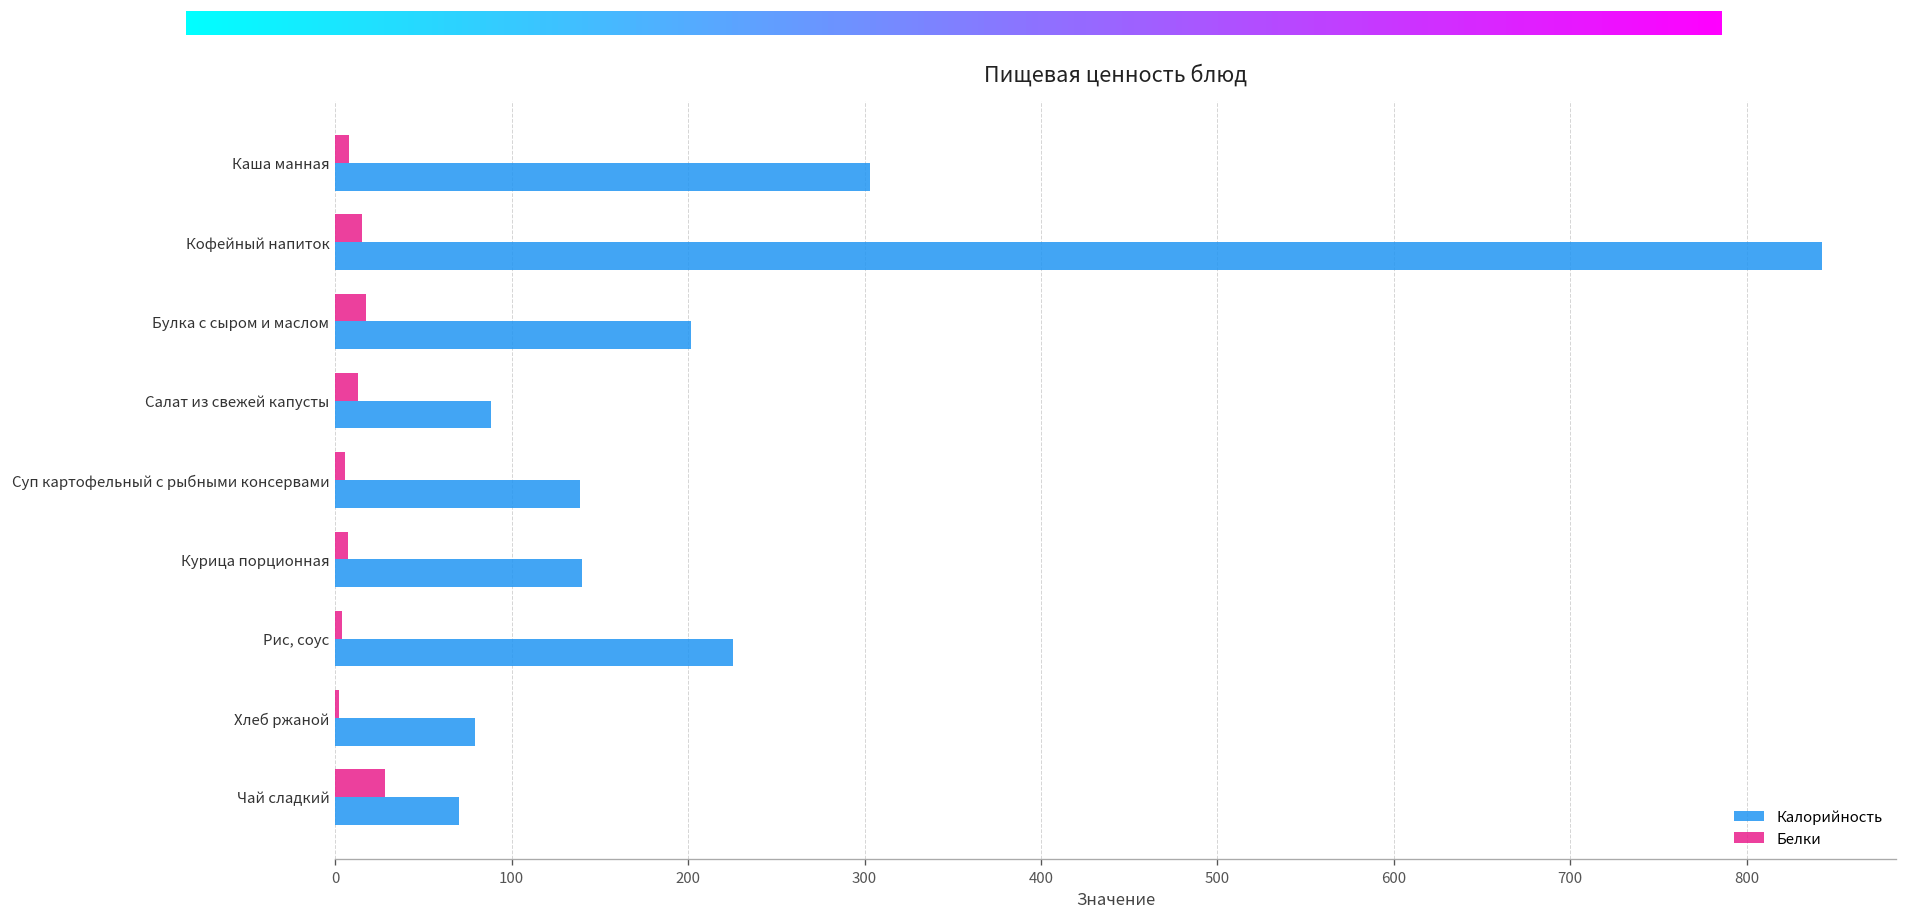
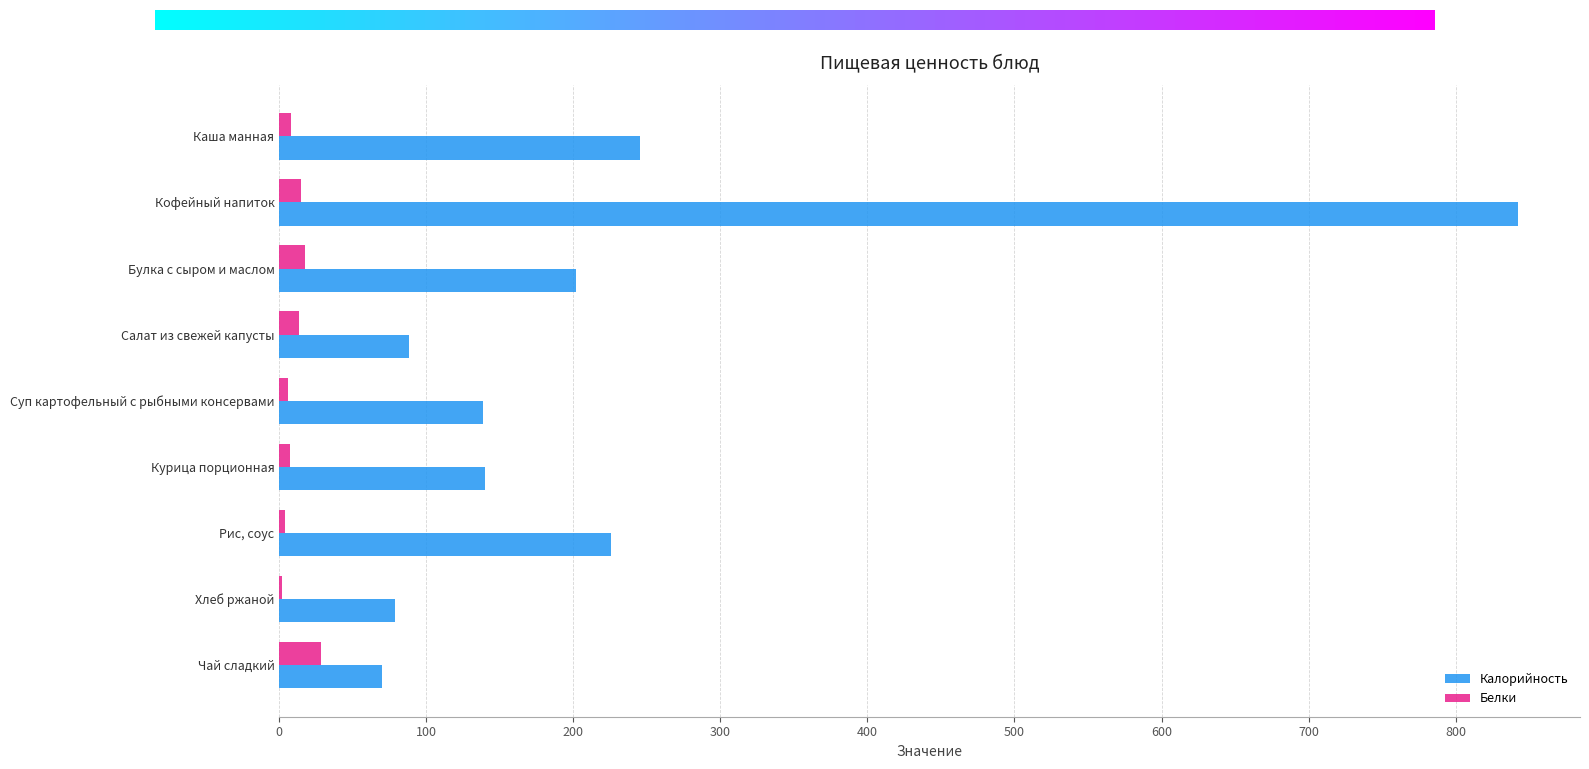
Калорийность, Каша манная: 303 -> 245
